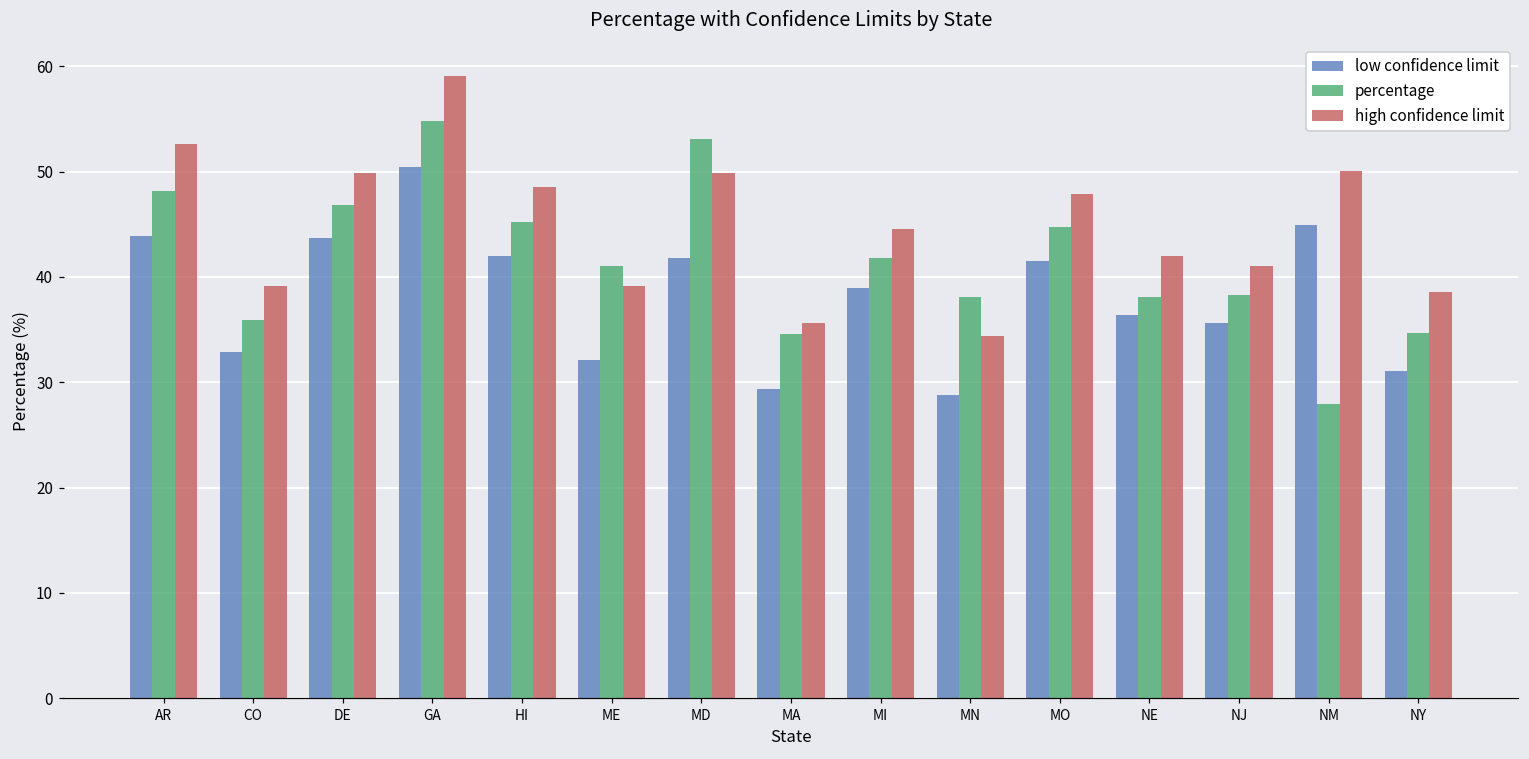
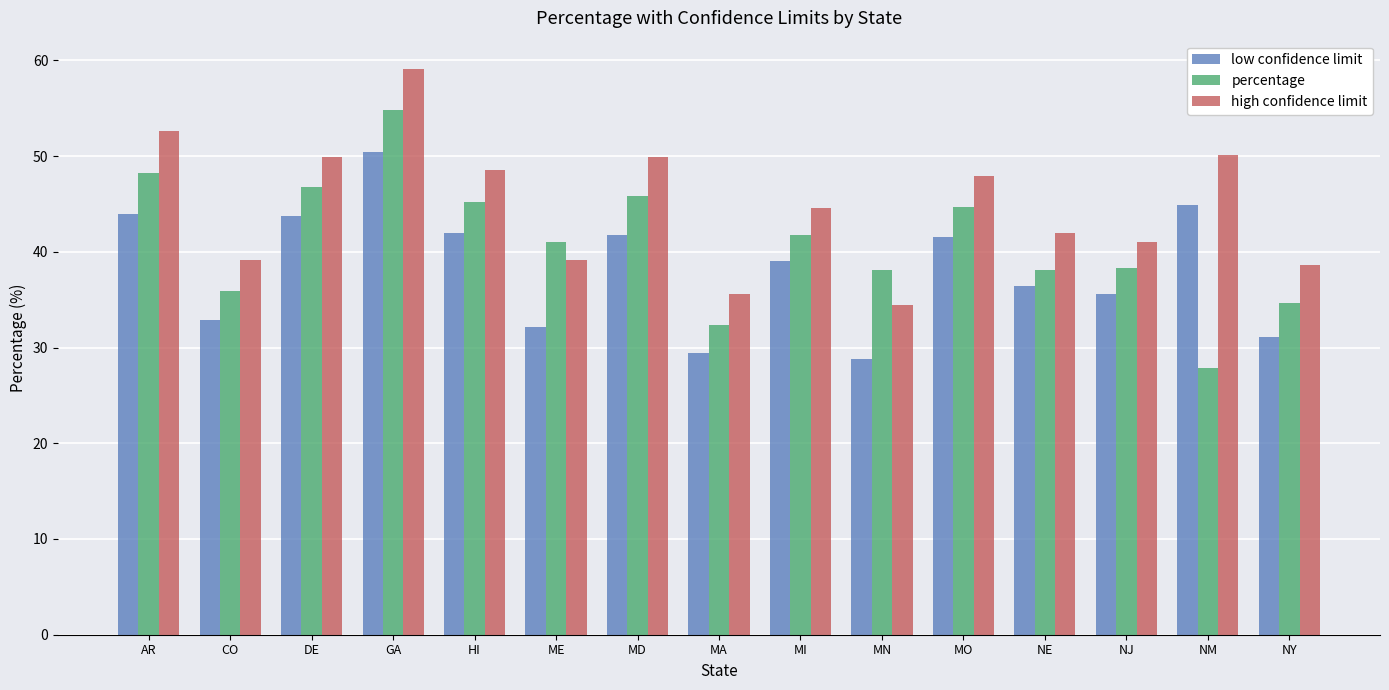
percentage, MD: 53 -> 46
percentage, MA: 35 -> 32
